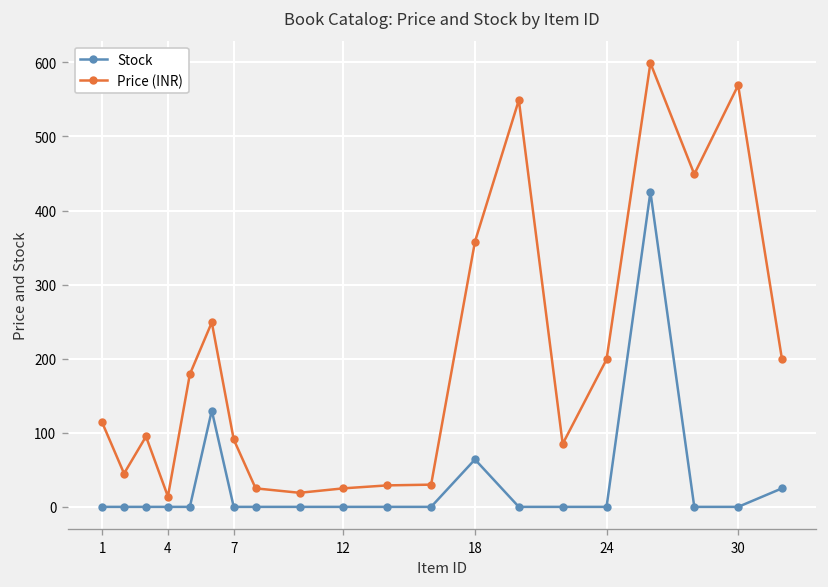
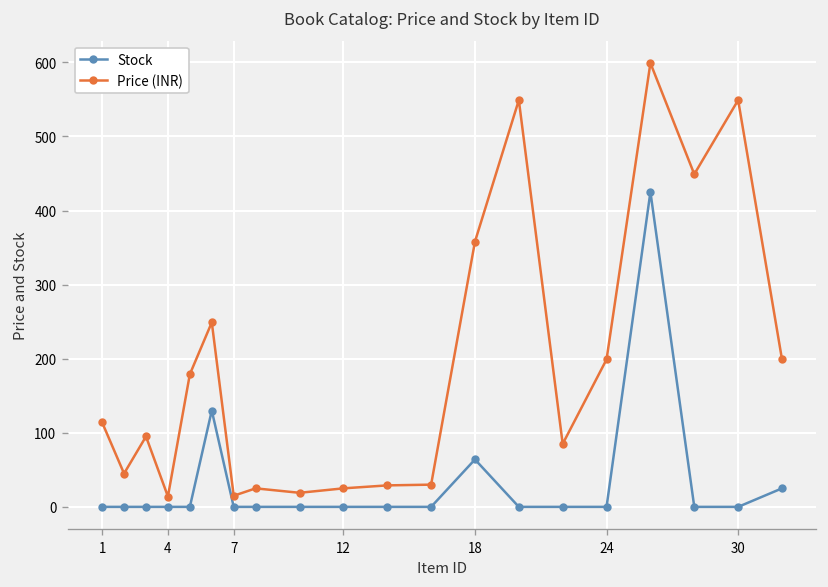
Price (INR), 7: 90 -> 20
Price (INR), 30: 570 -> 550
